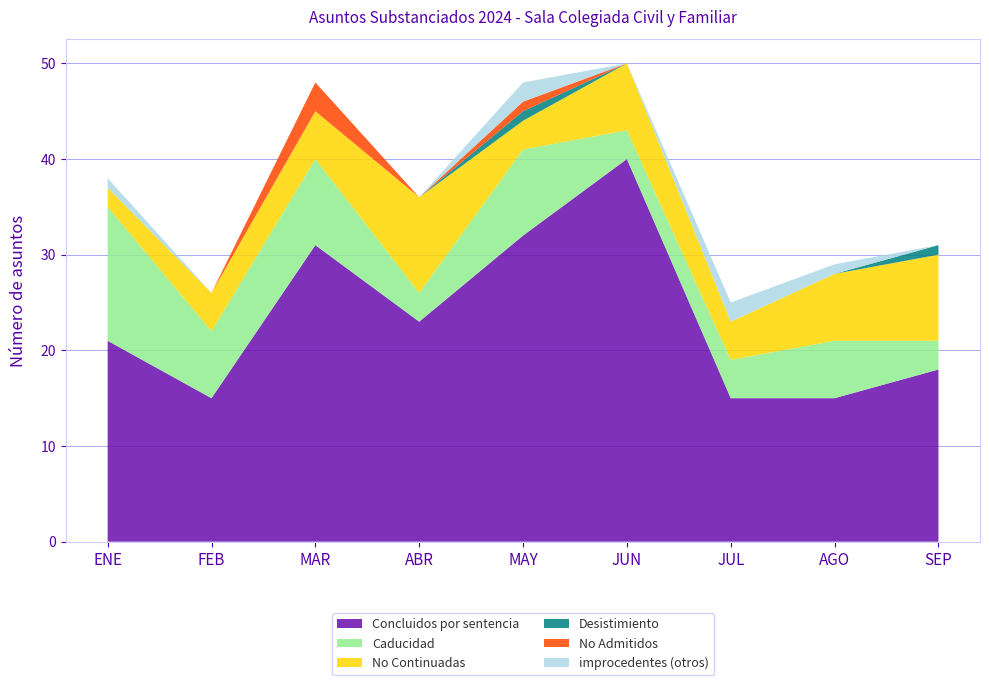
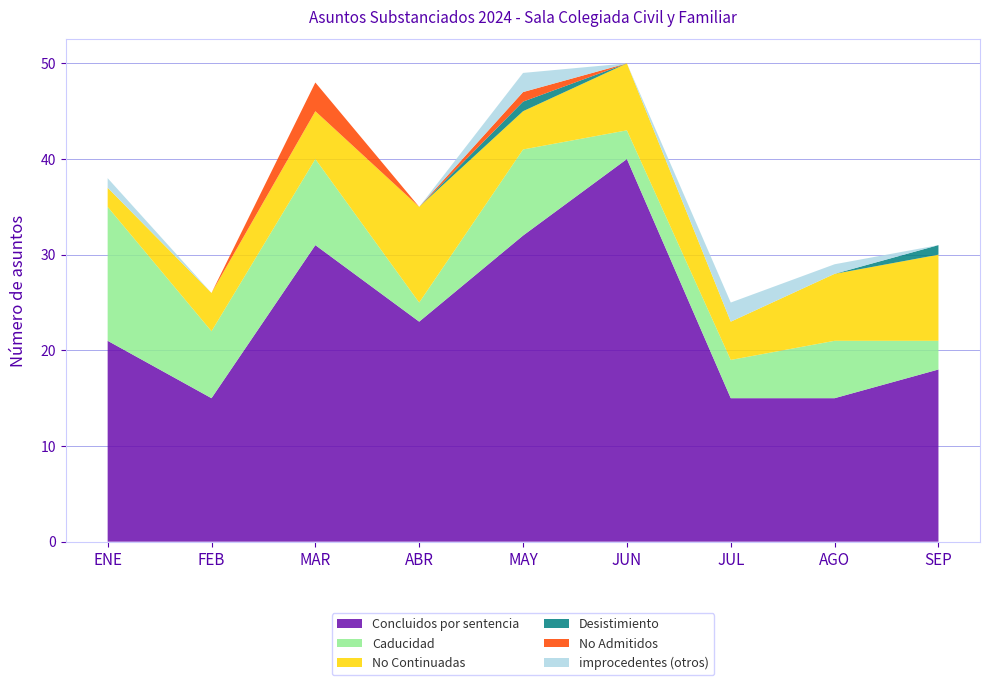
Caducidad, ABR: 3 -> 2
No Continuadas, MAY: 3 -> 4
